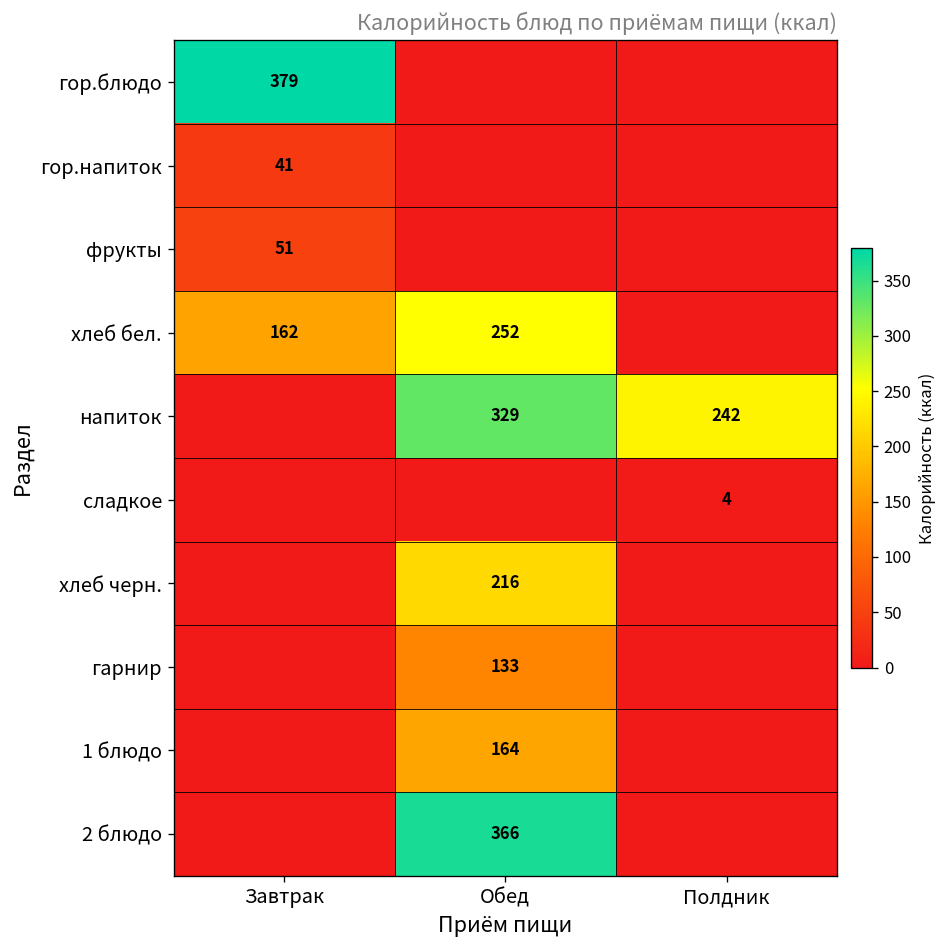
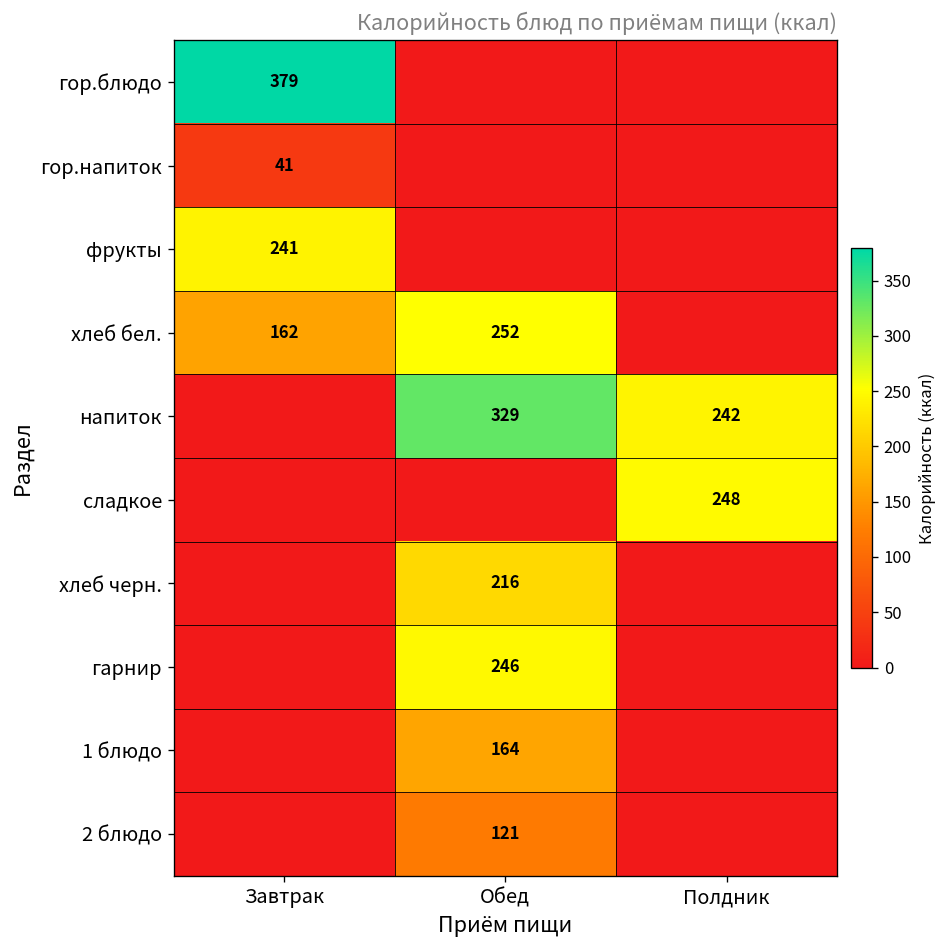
фрукты, Завтрак: 51 -> 241
сладкое, Полдник: 4 -> 248
гарнир, Обед: 133 -> 246
2 блюдо, Обед: 366 -> 121
